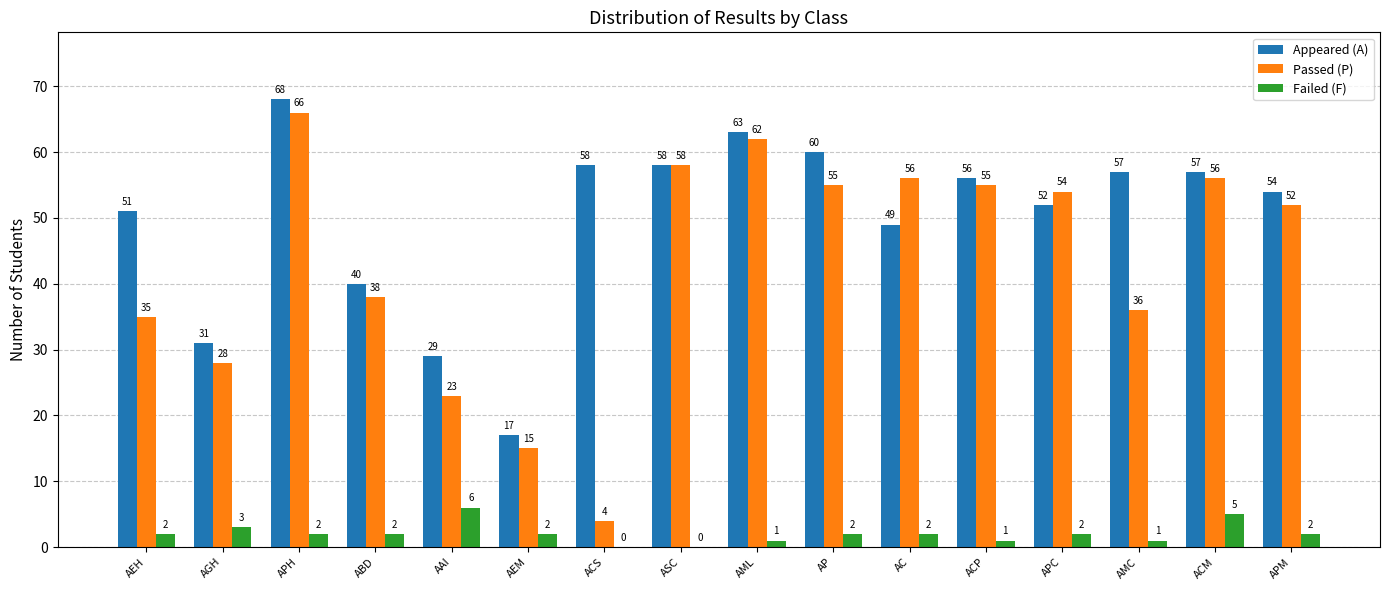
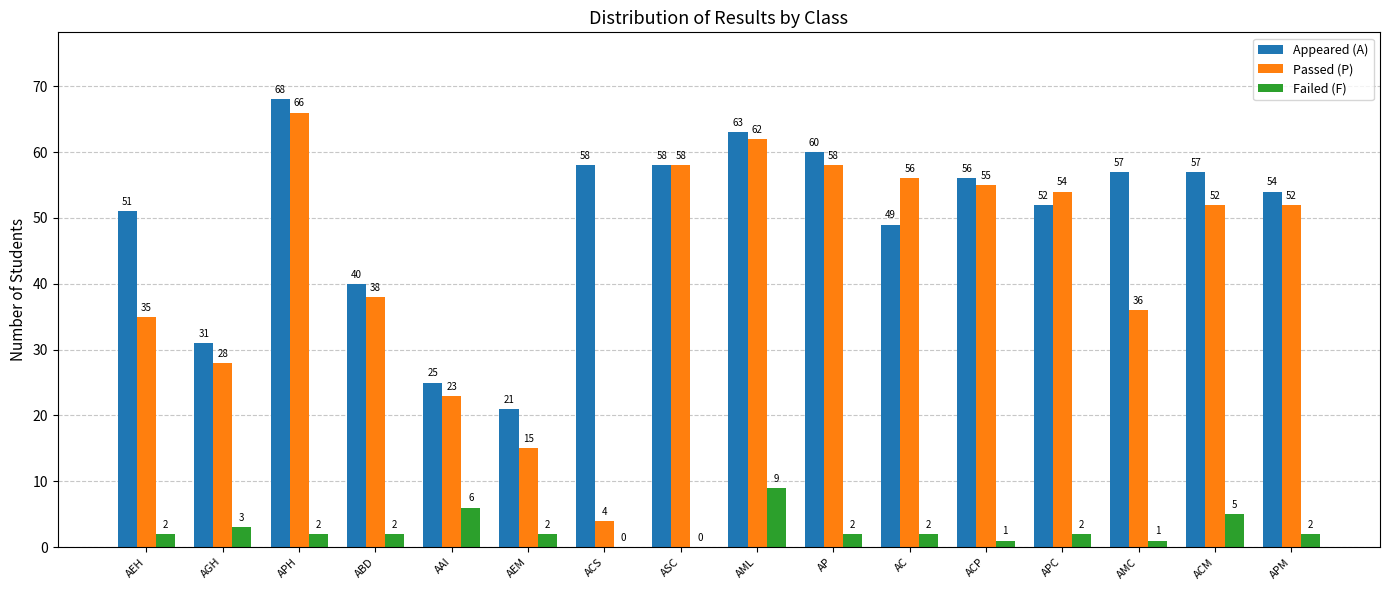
Appeared (A), AAI: 29 -> 25
Appeared (A), AEM: 17 -> 21
Failed (F), AML: 1 -> 9
Passed (P), AP: 55 -> 58
Passed (P), ACM: 56 -> 52
